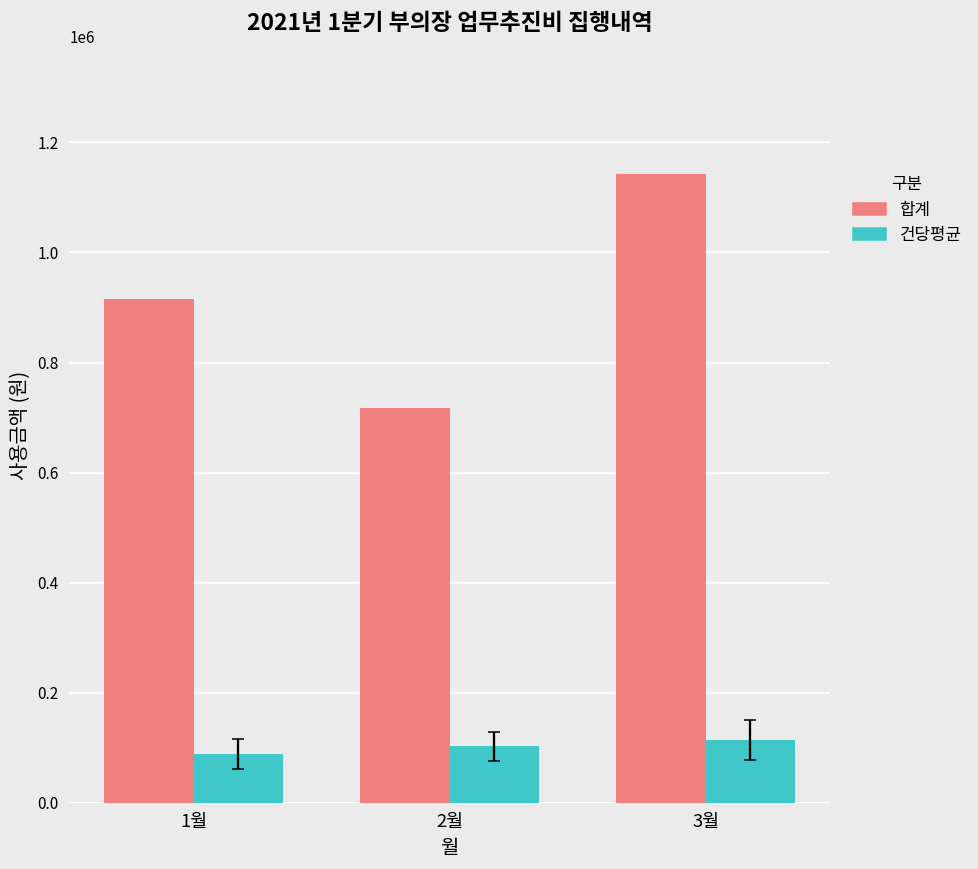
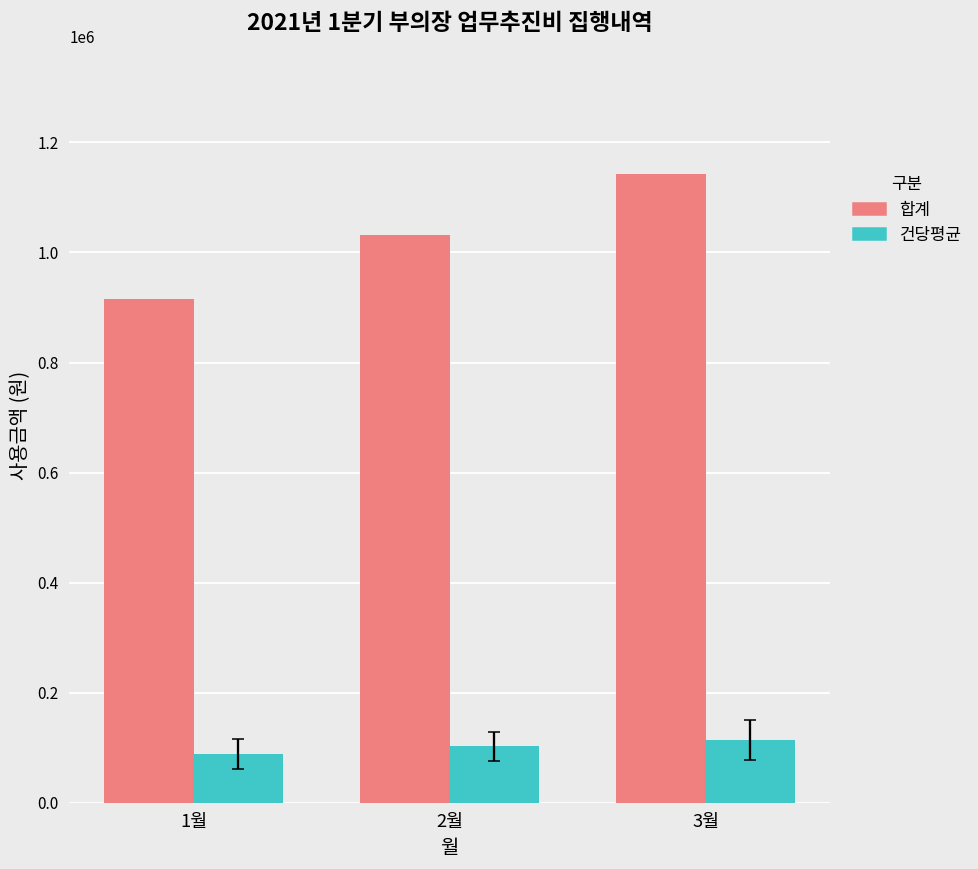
합계, 2월: 720000 -> 1030000
